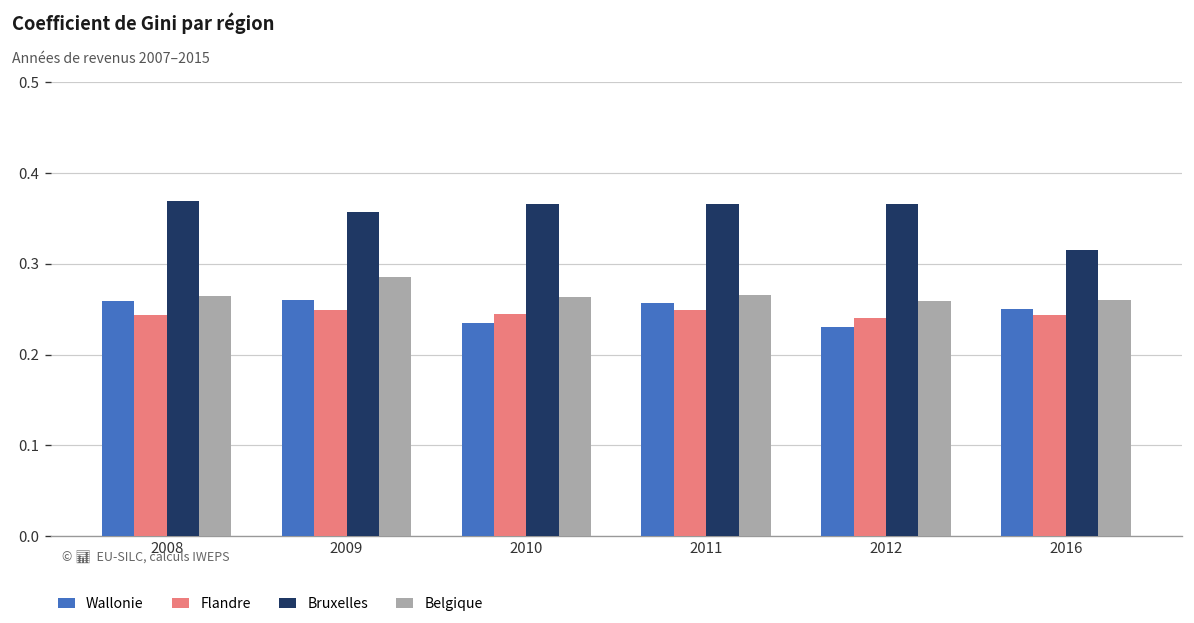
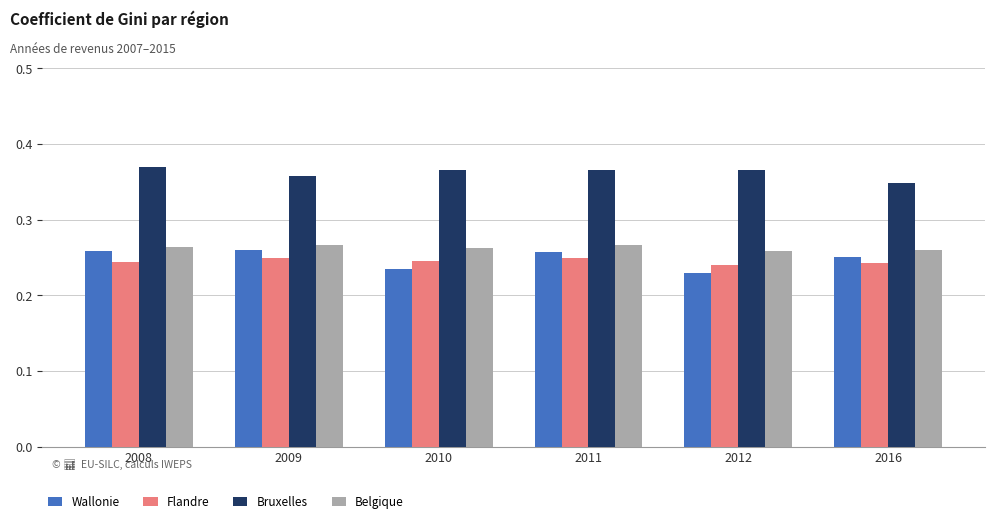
Belgique, 2009: 0.29 -> 0.27
Bruxelles, 2016: 0.32 -> 0.35
